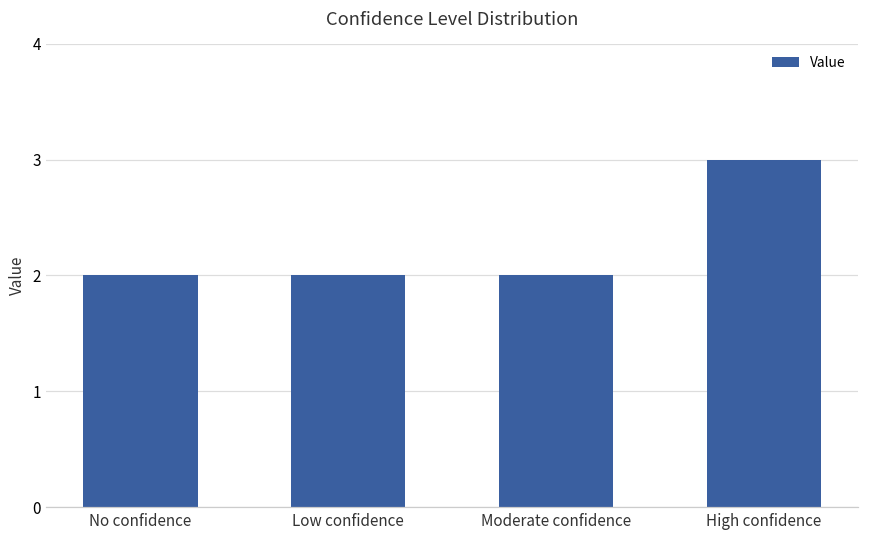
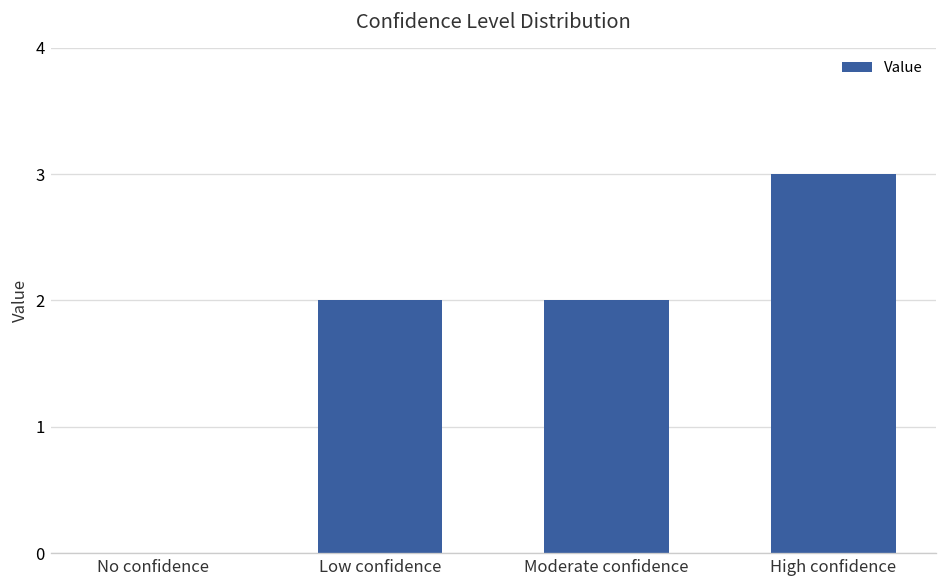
No confidence: 2 -> 0
